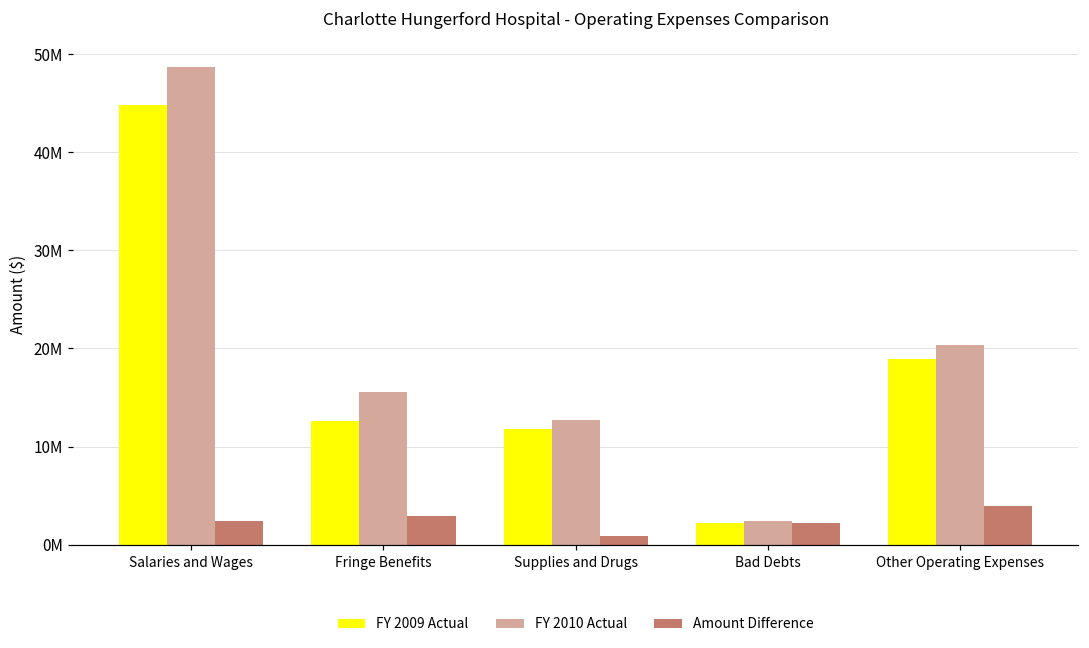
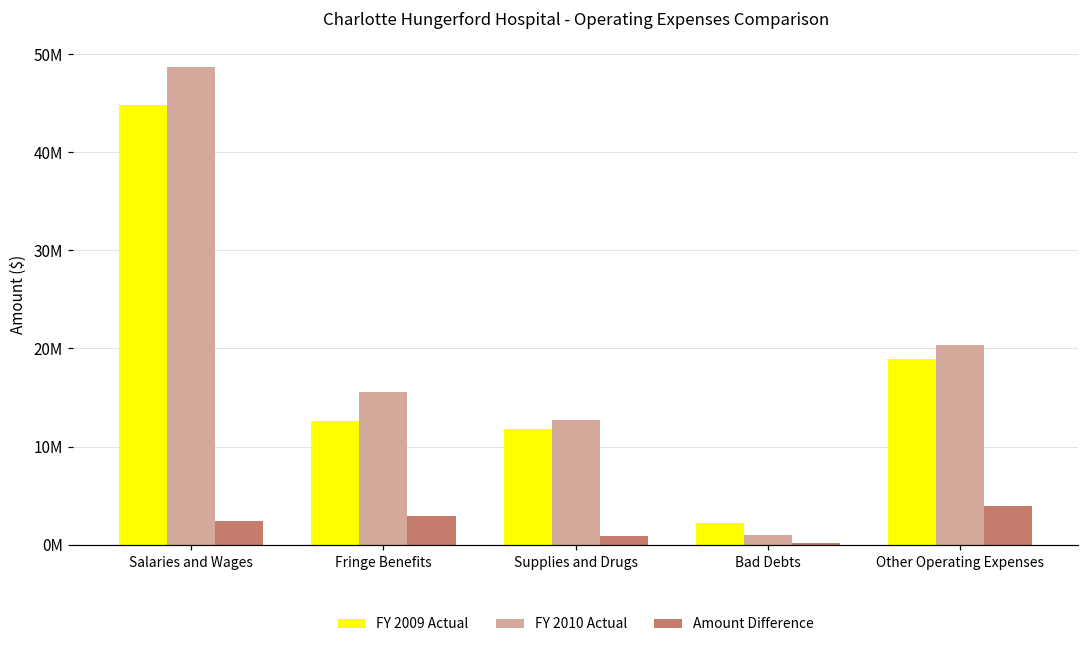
FY 2010 Actual, Bad Debts: 2000000 -> 1000000
Amount Difference, Bad Debts: 2000000 -> 0
